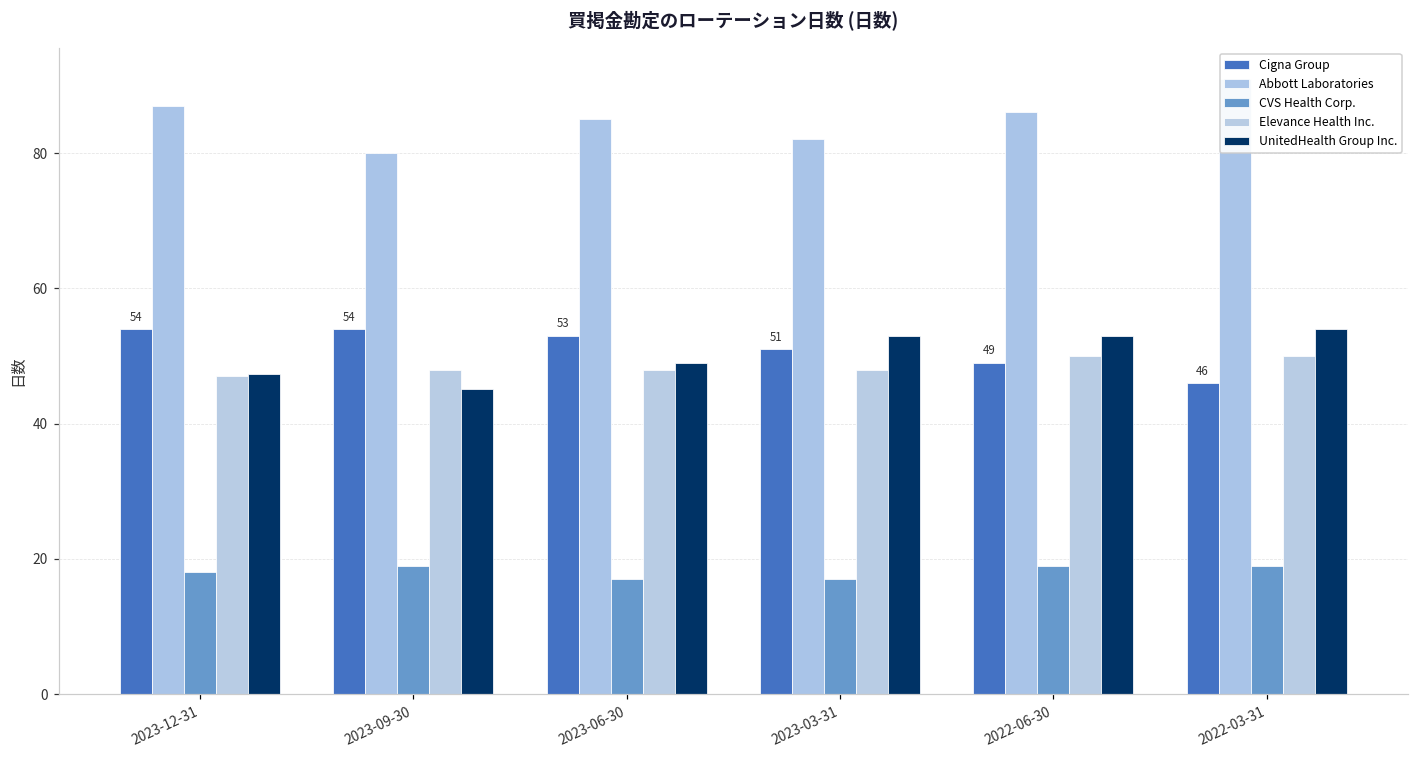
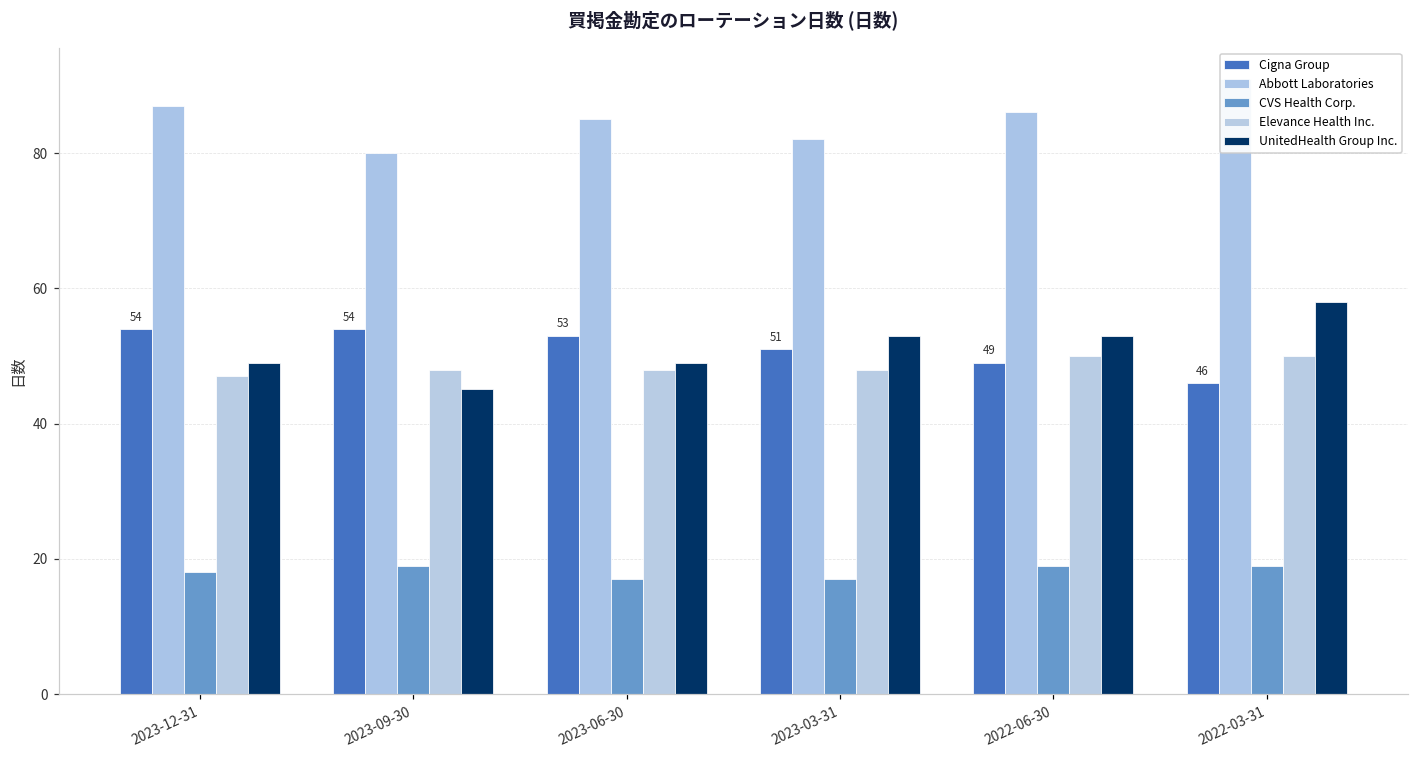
UnitedHealth Group Inc., 2023-12-31: 47 -> 49
UnitedHealth Group Inc., 2022-03-31: 54 -> 58
